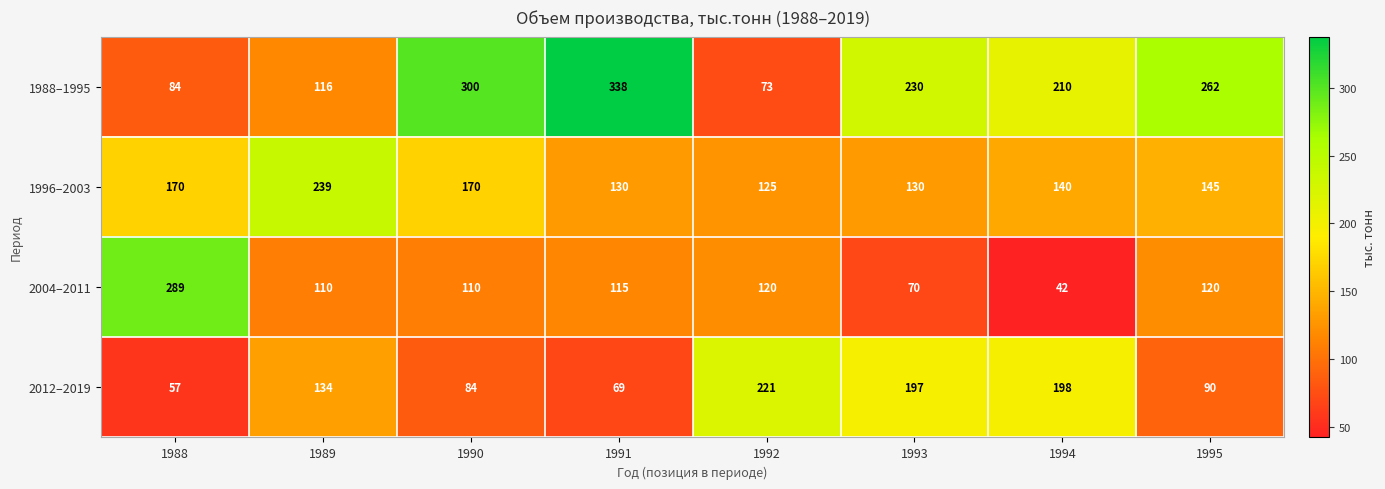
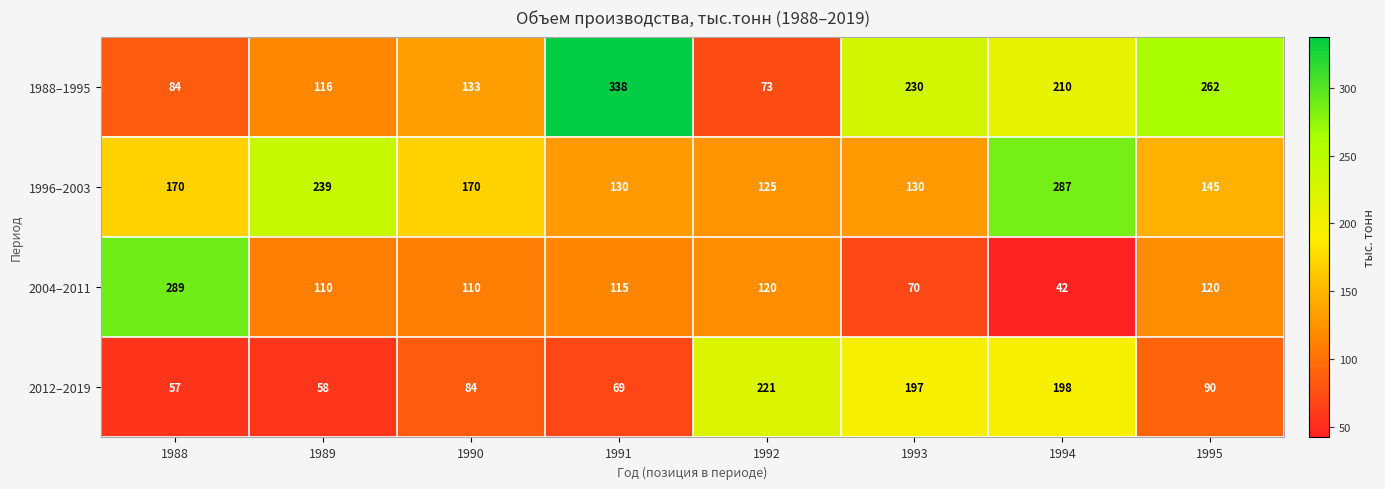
1988–1995, 1990: 300 -> 133
1996–2003, 1994: 140 -> 287
2012–2019, 1989: 134 -> 58
